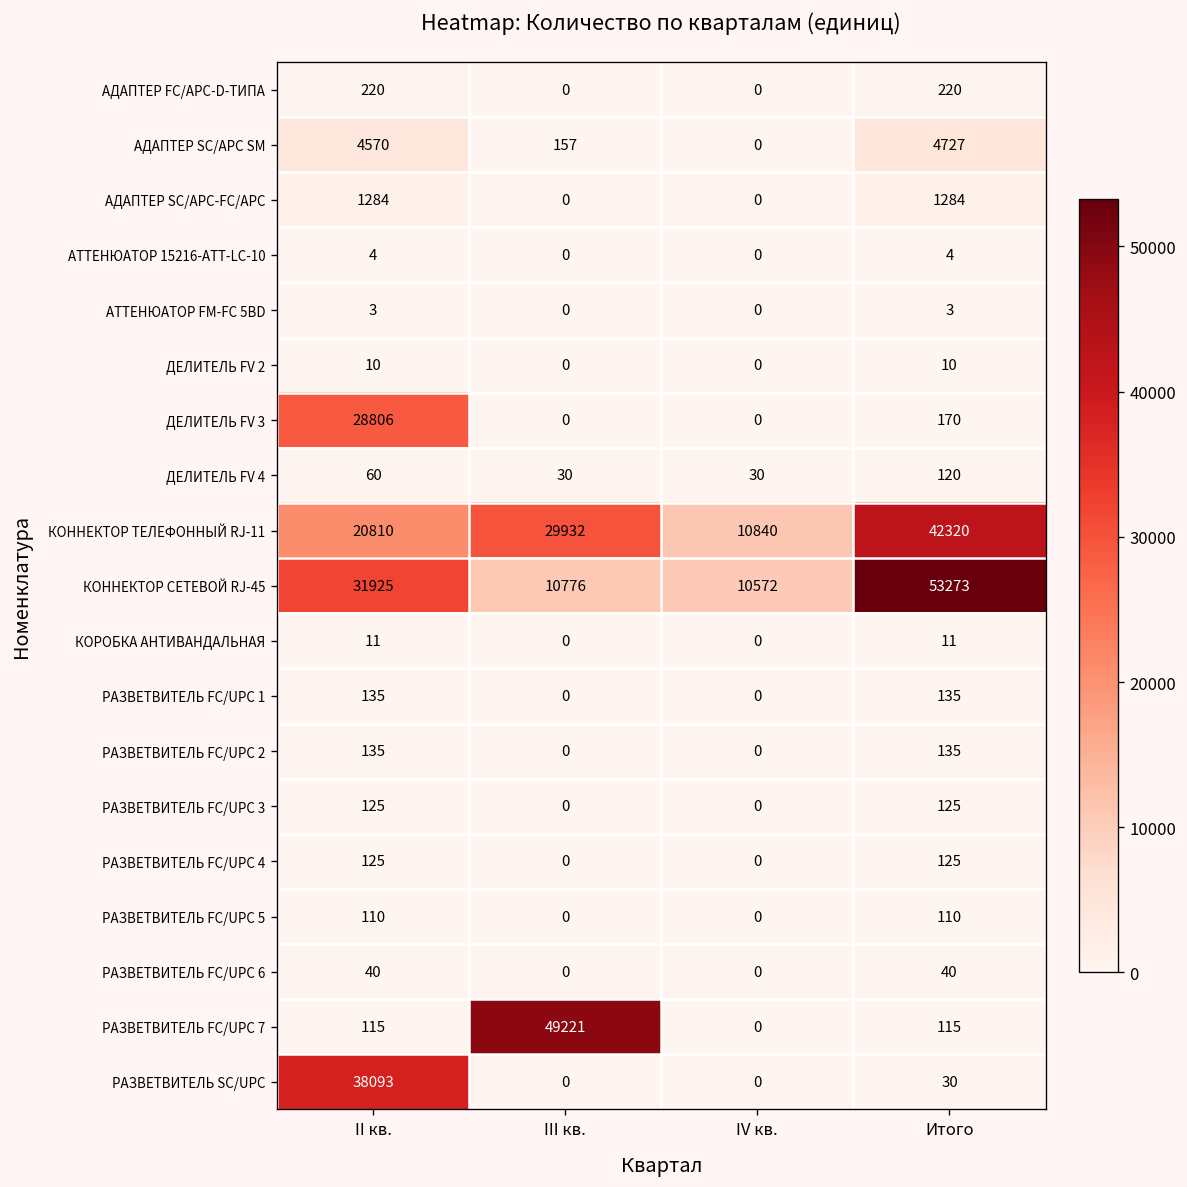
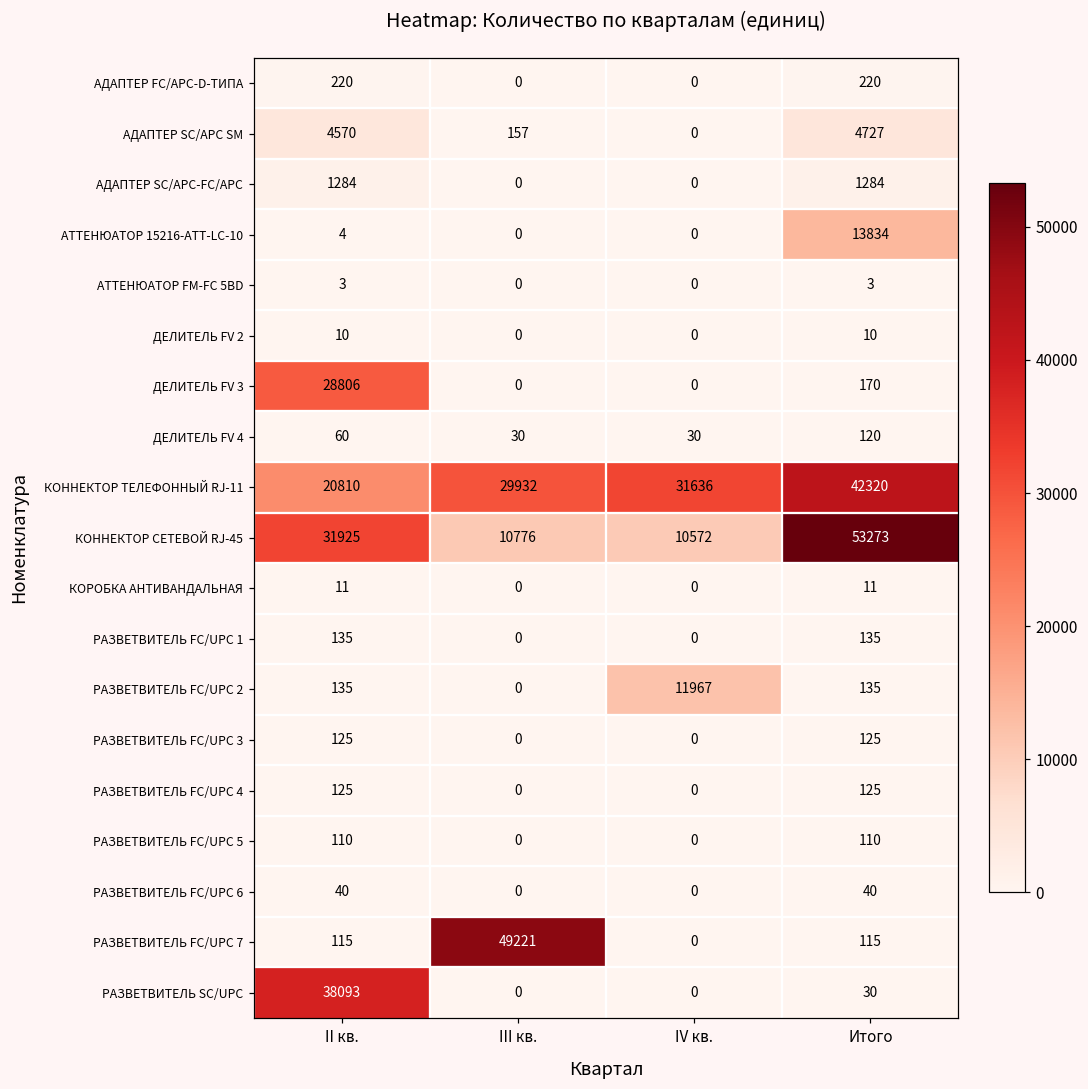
АТТЕНЮАТОР 15216-ATT-LC-10, Итого: 4 -> 13834
КОННЕКТОР ТЕЛЕФОННЫЙ RJ-11, IV кв.: 10840 -> 31636
РАЗВЕТВИТЕЛЬ FC/UPC 2, IV кв.: 0 -> 11967
